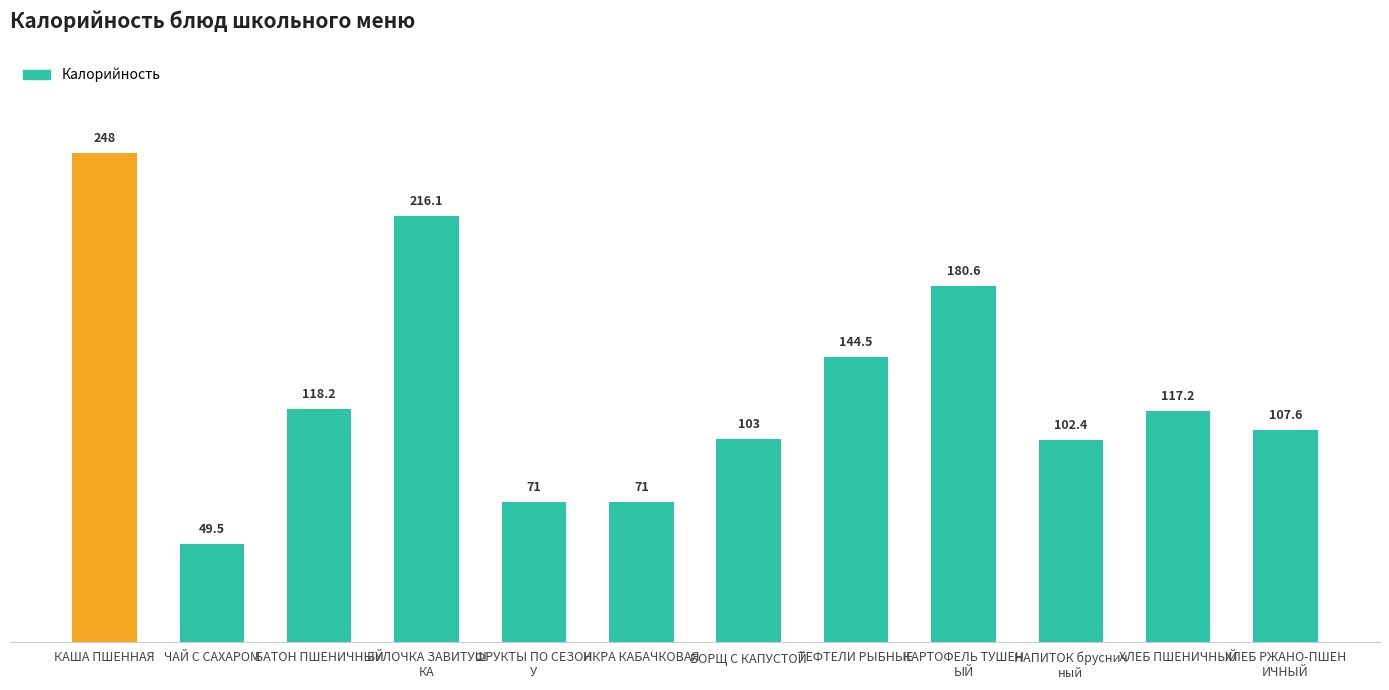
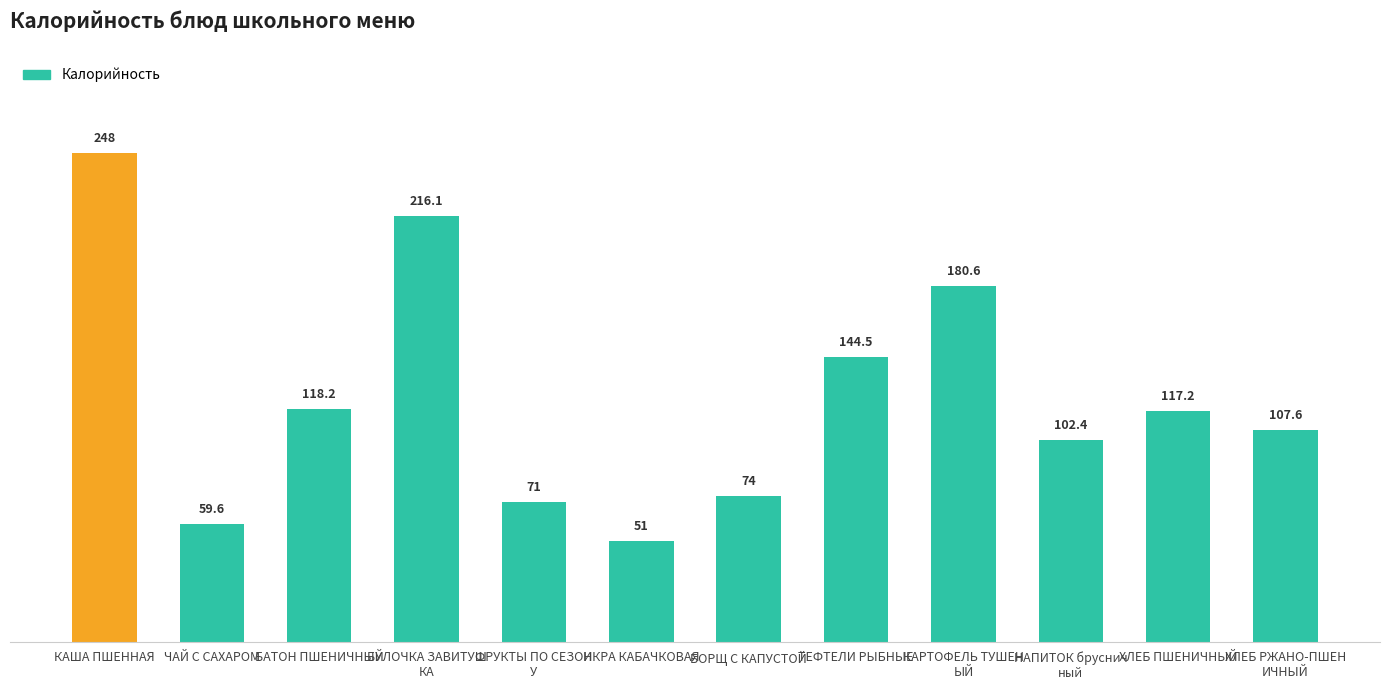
ЧАЙ С САХАРОМ: 49.5 -> 59.6
ИКРА КАБАЧКОВАЯ: 71 -> 51
БОРЩ С КАПУСТОЙ: 103 -> 74
